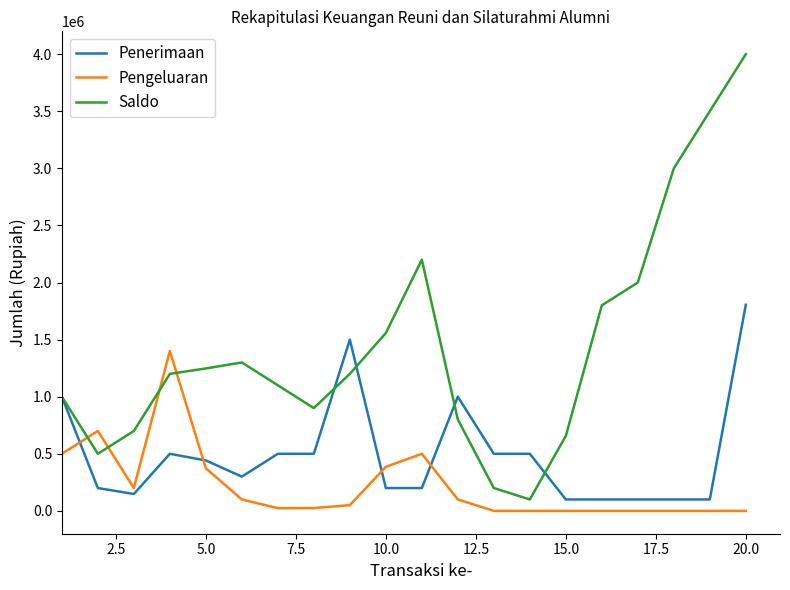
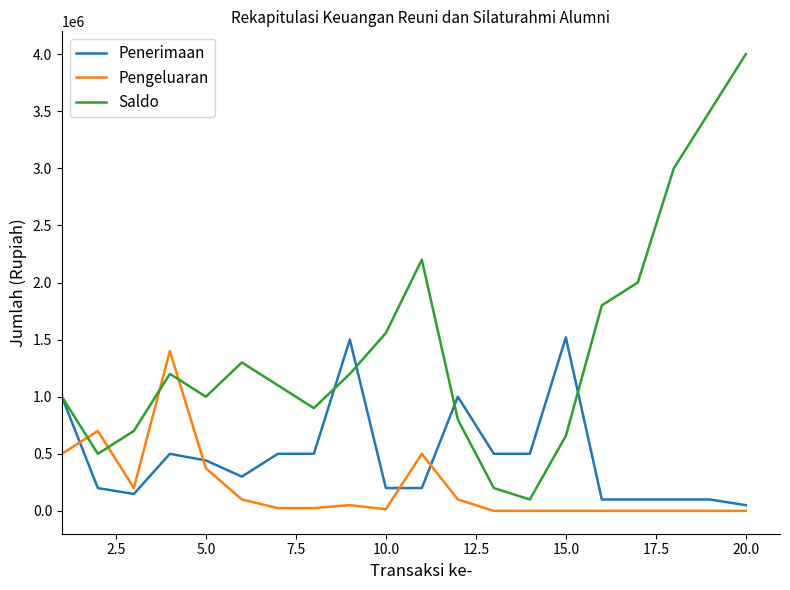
Saldo, 5.0: 1250000 -> 1000000
Pengeluaran, 10.0: 390000 -> 20000
Penerimaan, 15.0: 100000 -> 1520000
Penerimaan, 20.0: 1810000 -> 50000
